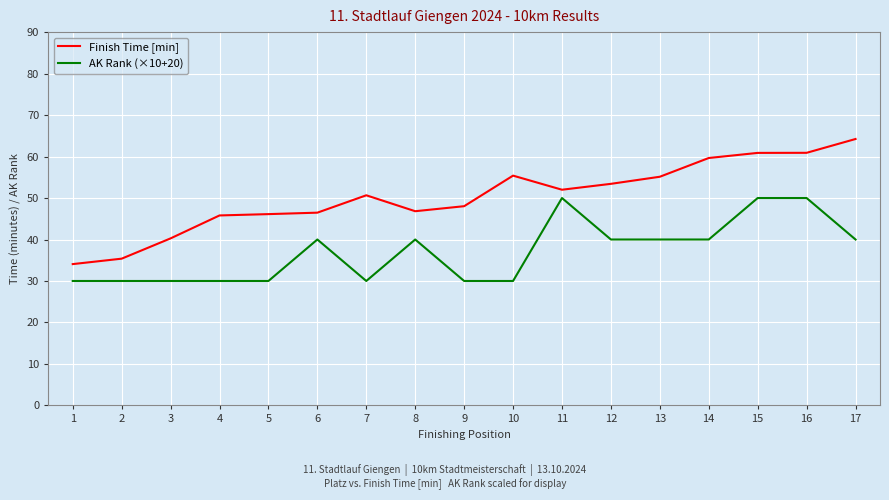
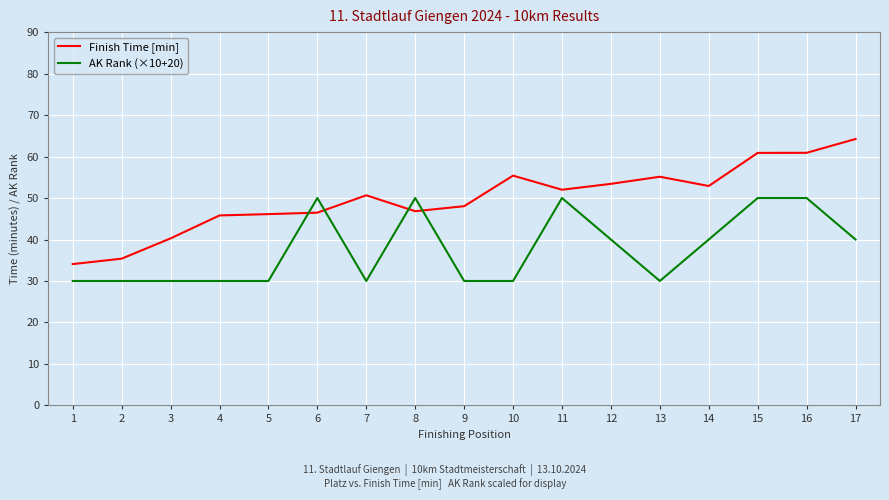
AK Rank (×10+20), 6: 40 -> 50
AK Rank (×10+20), 8: 40 -> 50
AK Rank (×10+20), 13: 40 -> 30
Finish Time [min], 14: 60 -> 53
